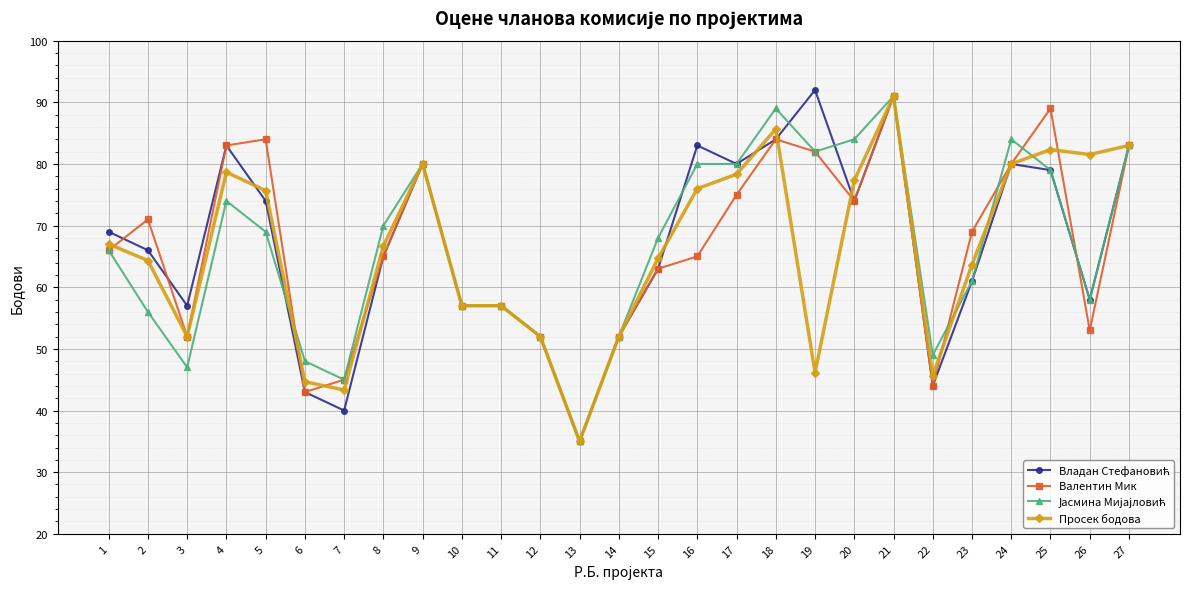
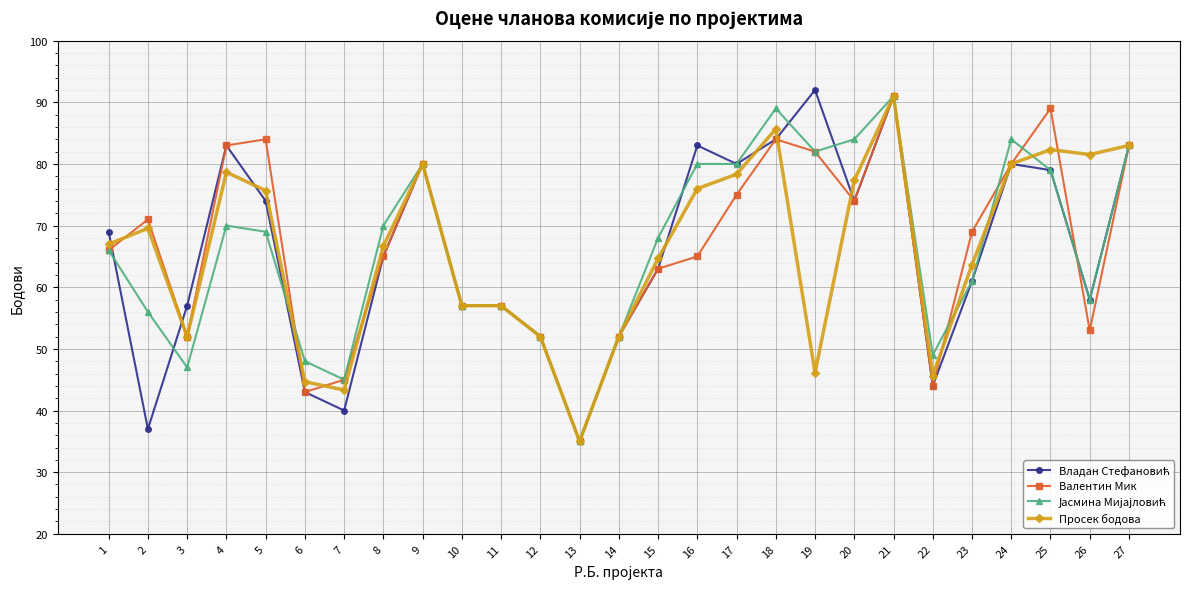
Владан Стефановић, 2: 66 -> 37
Просек бодова, 2: 64 -> 70
Јасмина Мијајловић, 4: 74 -> 70
